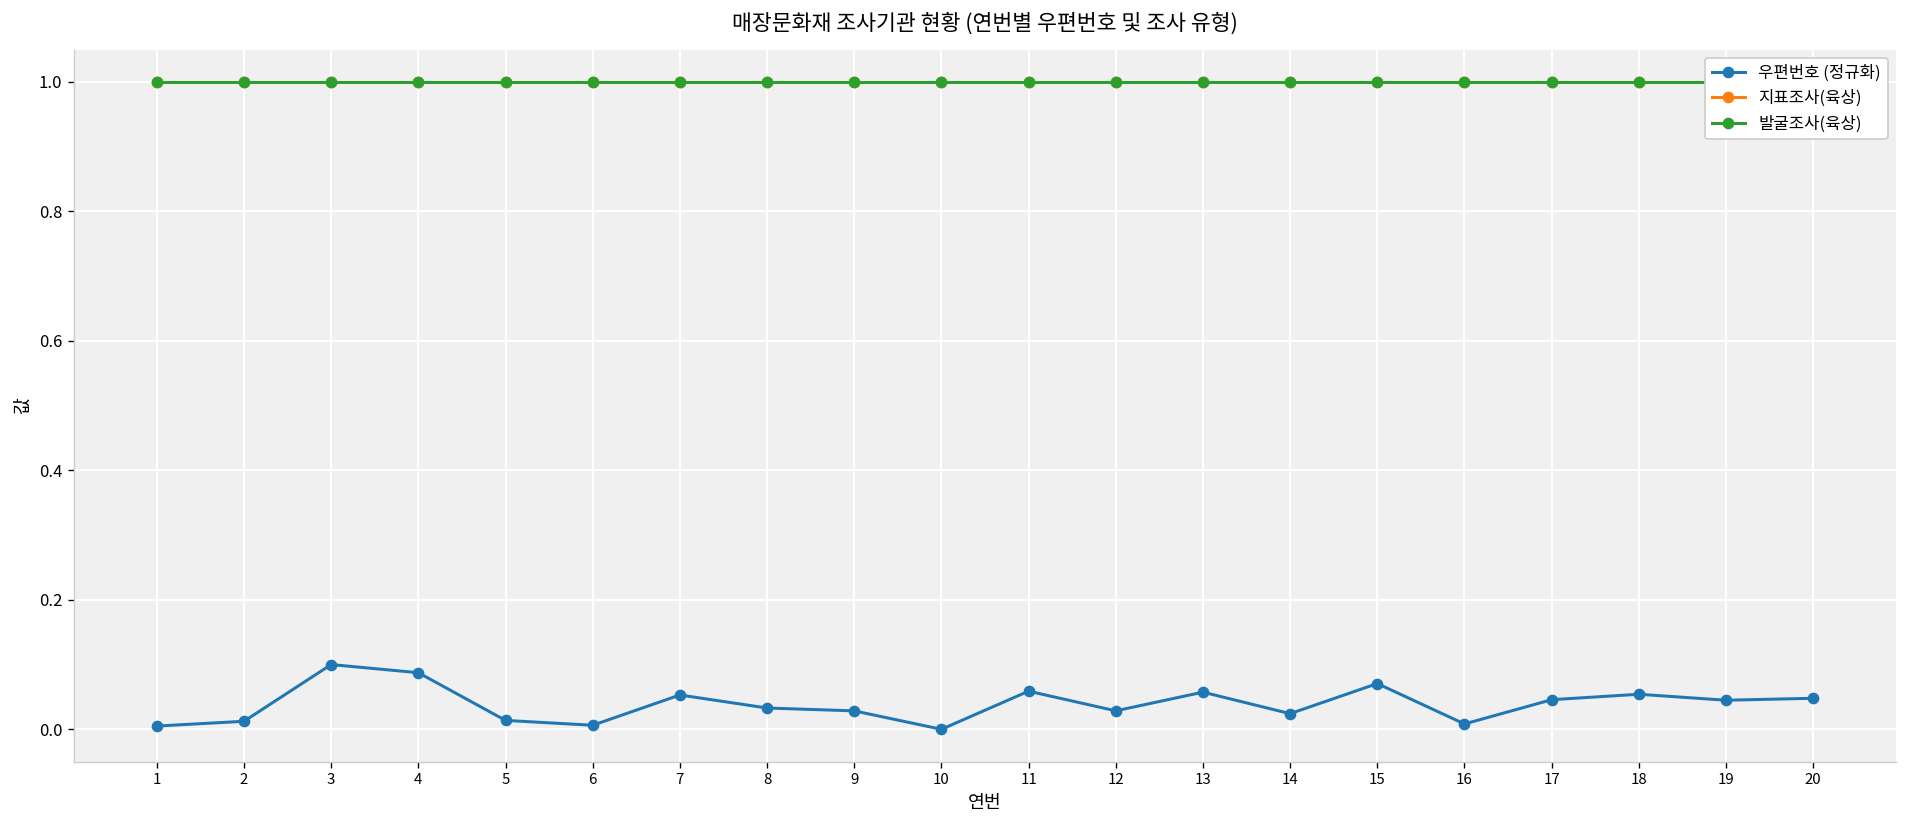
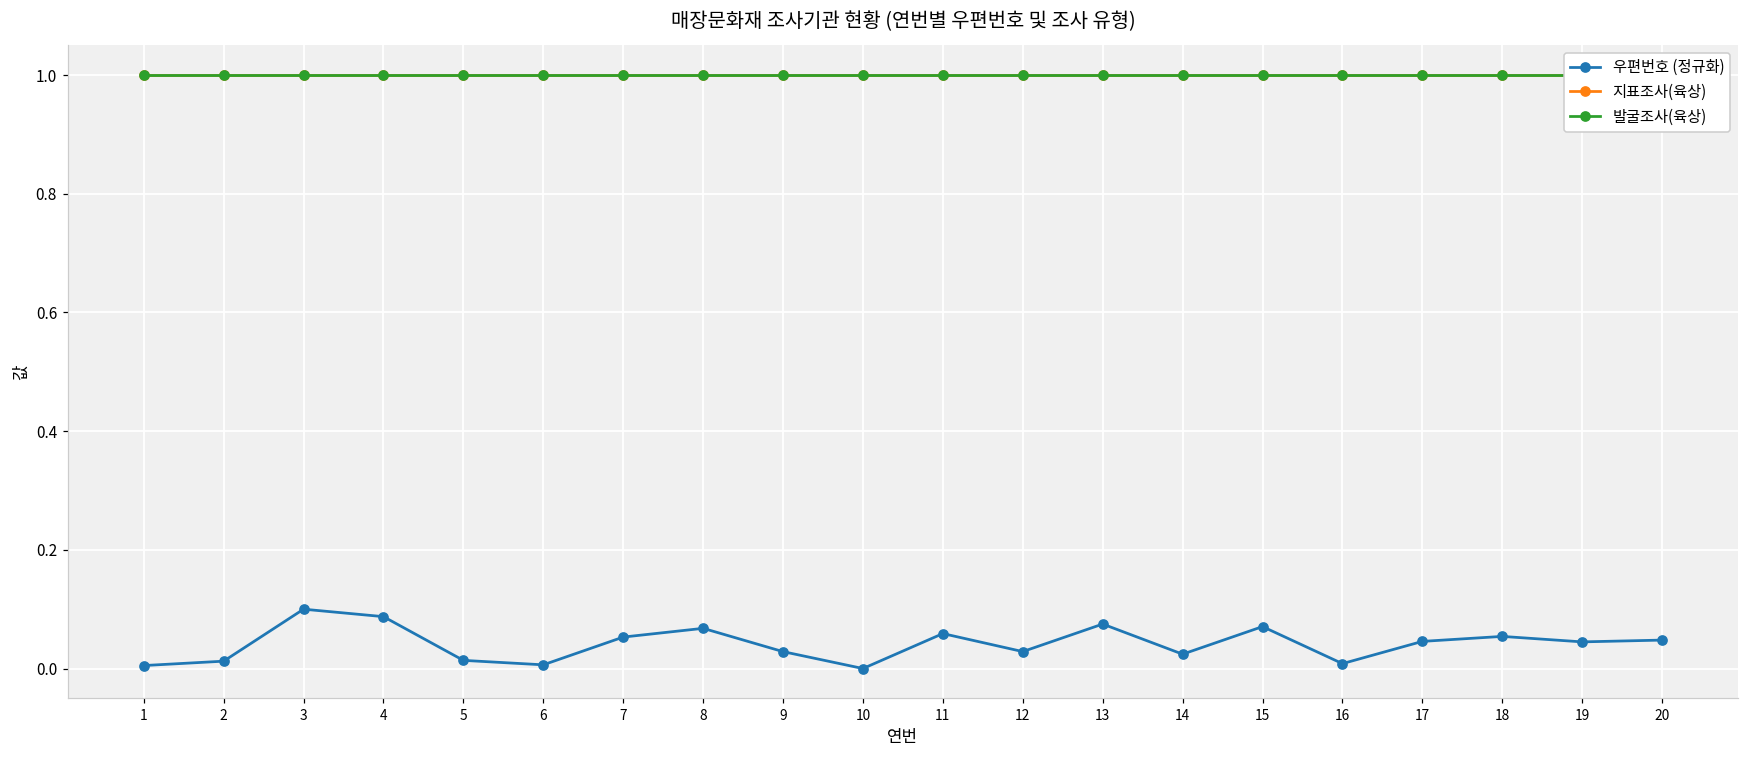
우편번호 (정규화), 8: 0.03 -> 0.07
우편번호 (정규화), 13: 0.06 -> 0.07
